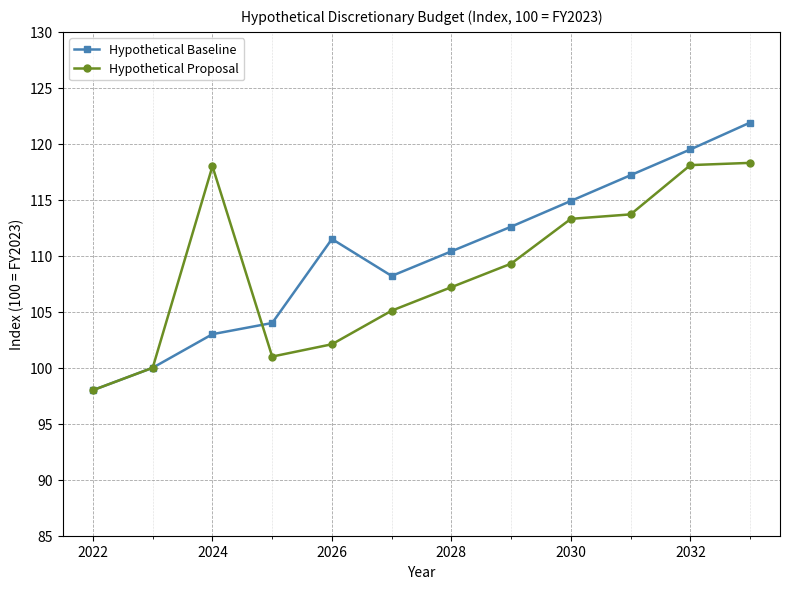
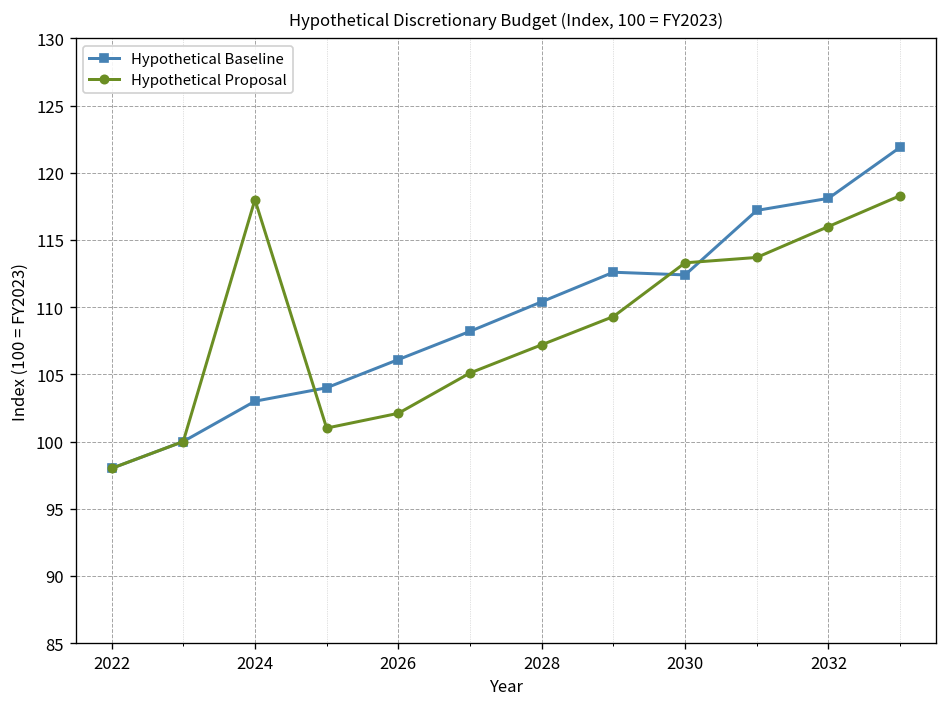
Hypothetical Baseline, 2026: 111.5 -> 106.1
Hypothetical Baseline, 2030: 114.9 -> 112.4
Hypothetical Baseline, 2032: 119.5 -> 118.1
Hypothetical Proposal, 2032: 118.1 -> 116.0
